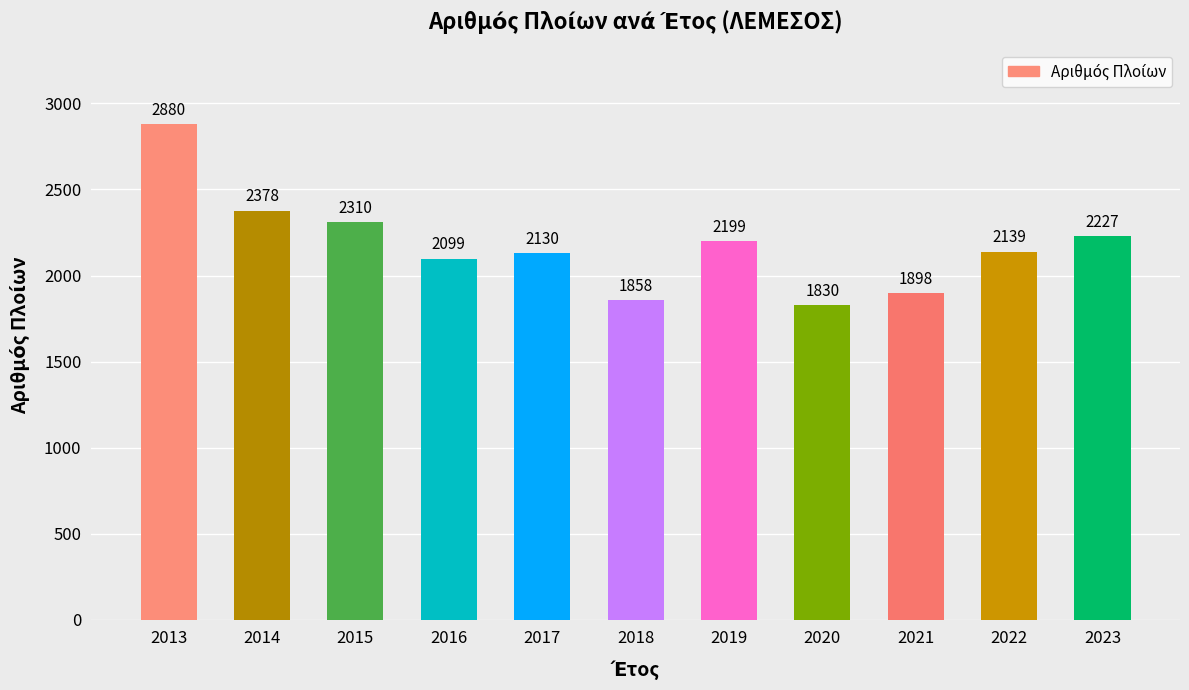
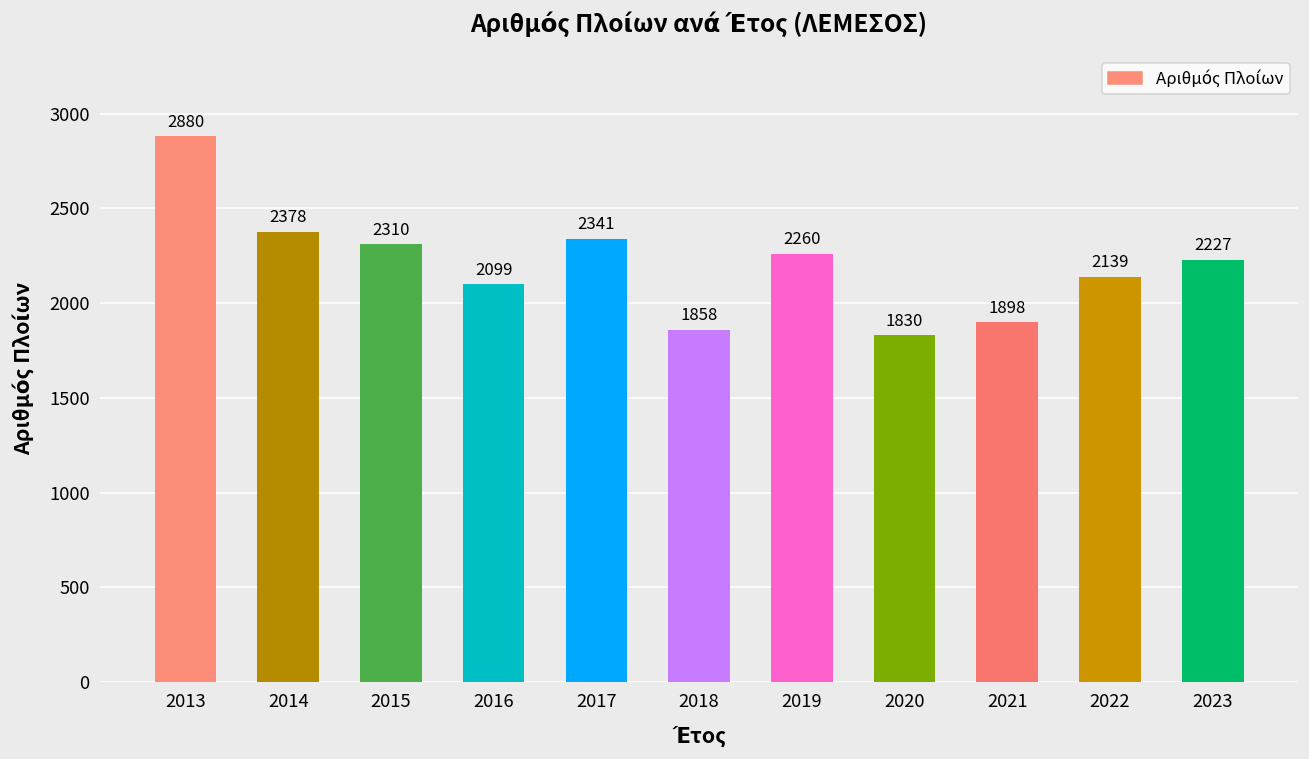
2017: 2130 -> 2341
2019: 2199 -> 2260
